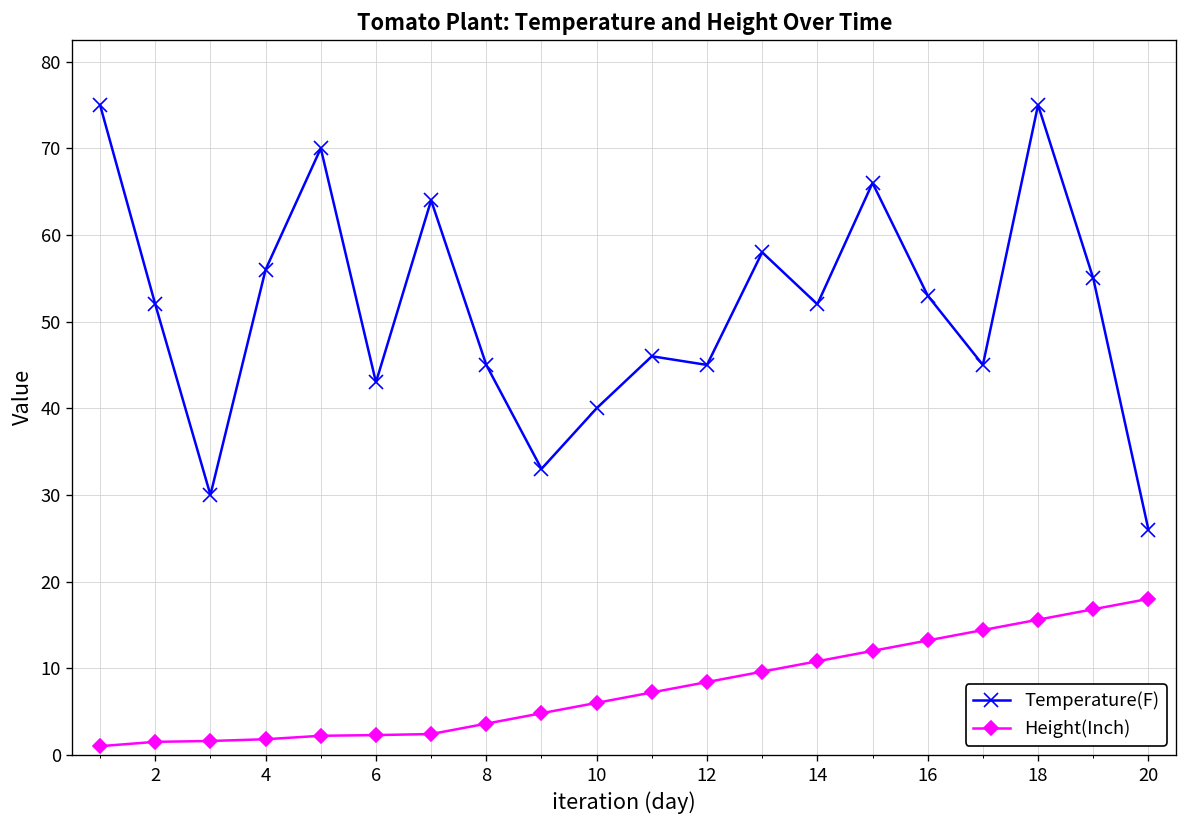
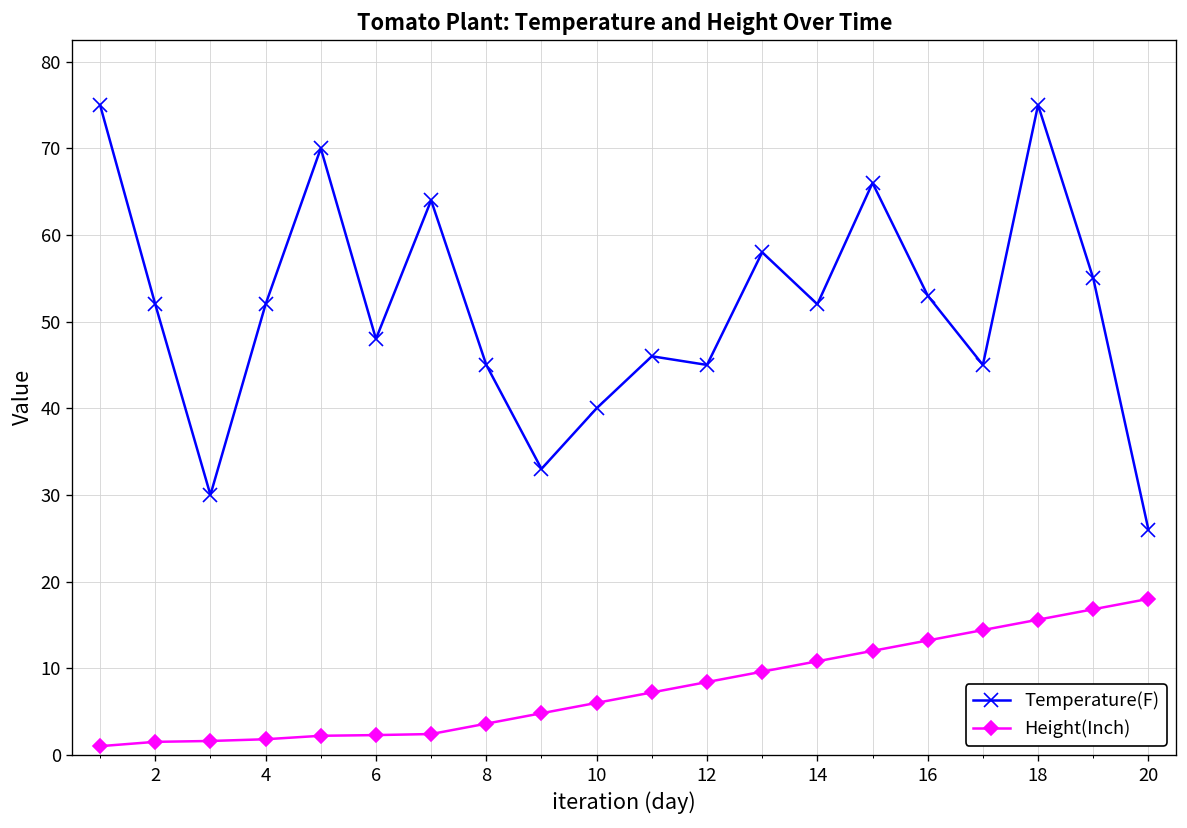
Temperature(F), 4: 56 -> 52
Temperature(F), 6: 43 -> 48
